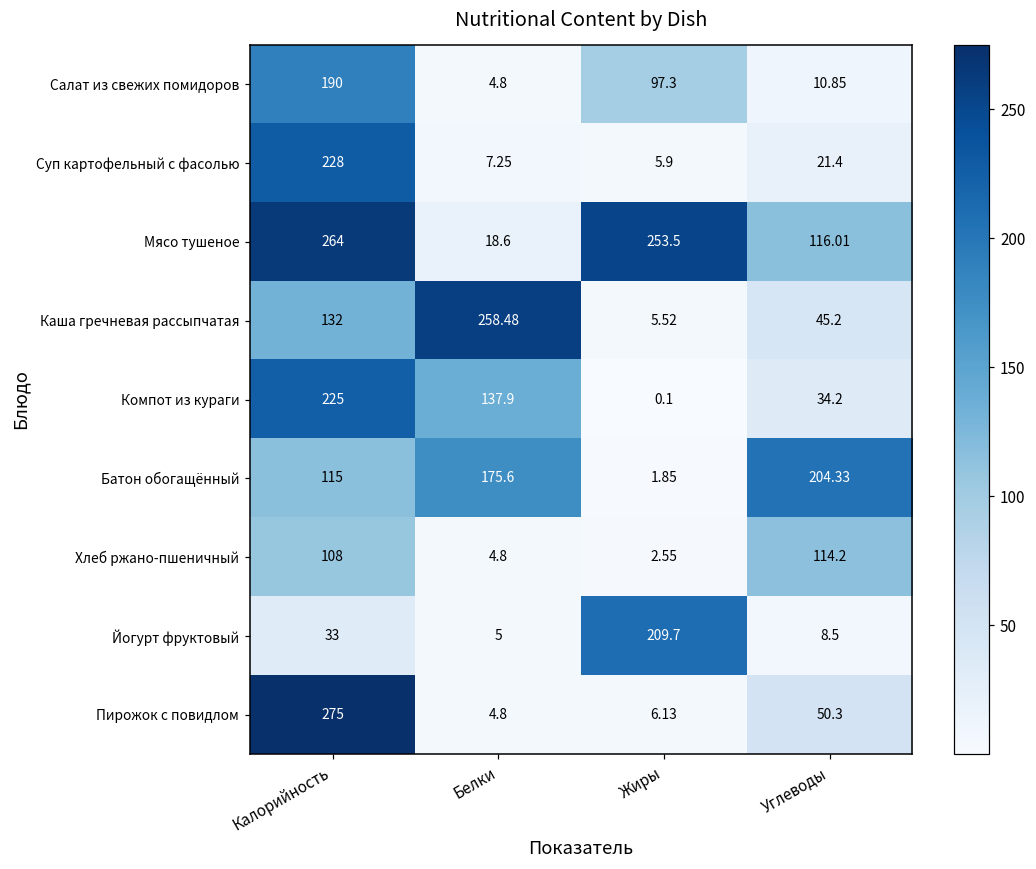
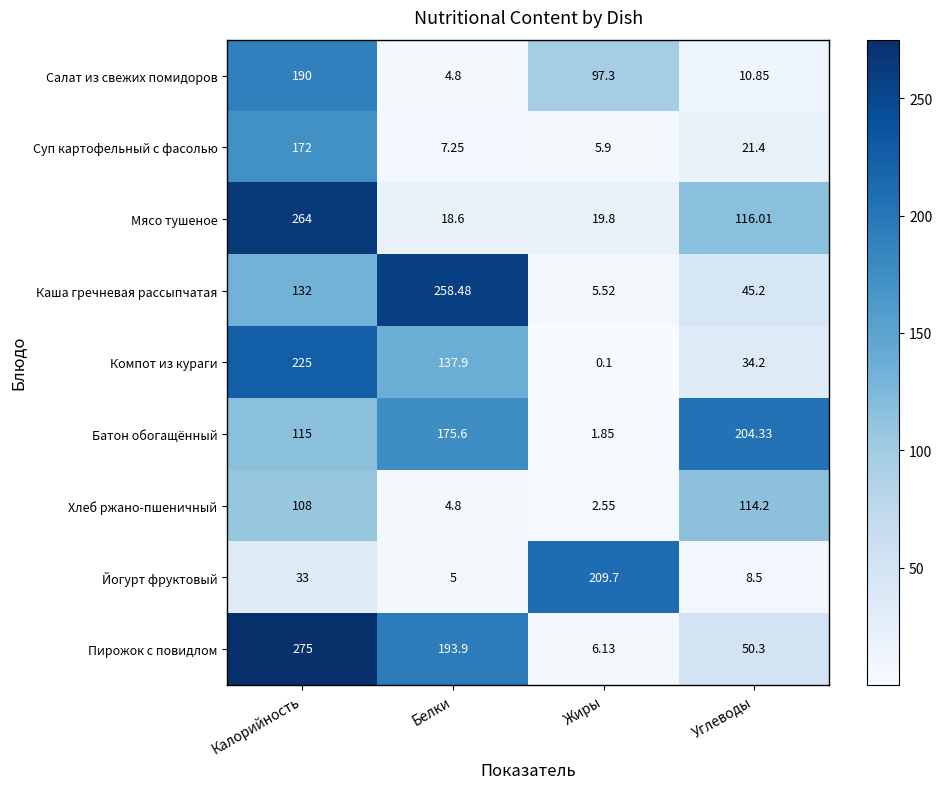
Суп картофельный с фасолью, Калорийность: 228 -> 172
Мясо тушеное, Жиры: 253.5 -> 19.8
Пирожок с повидлом, Белки: 4.8 -> 193.9
